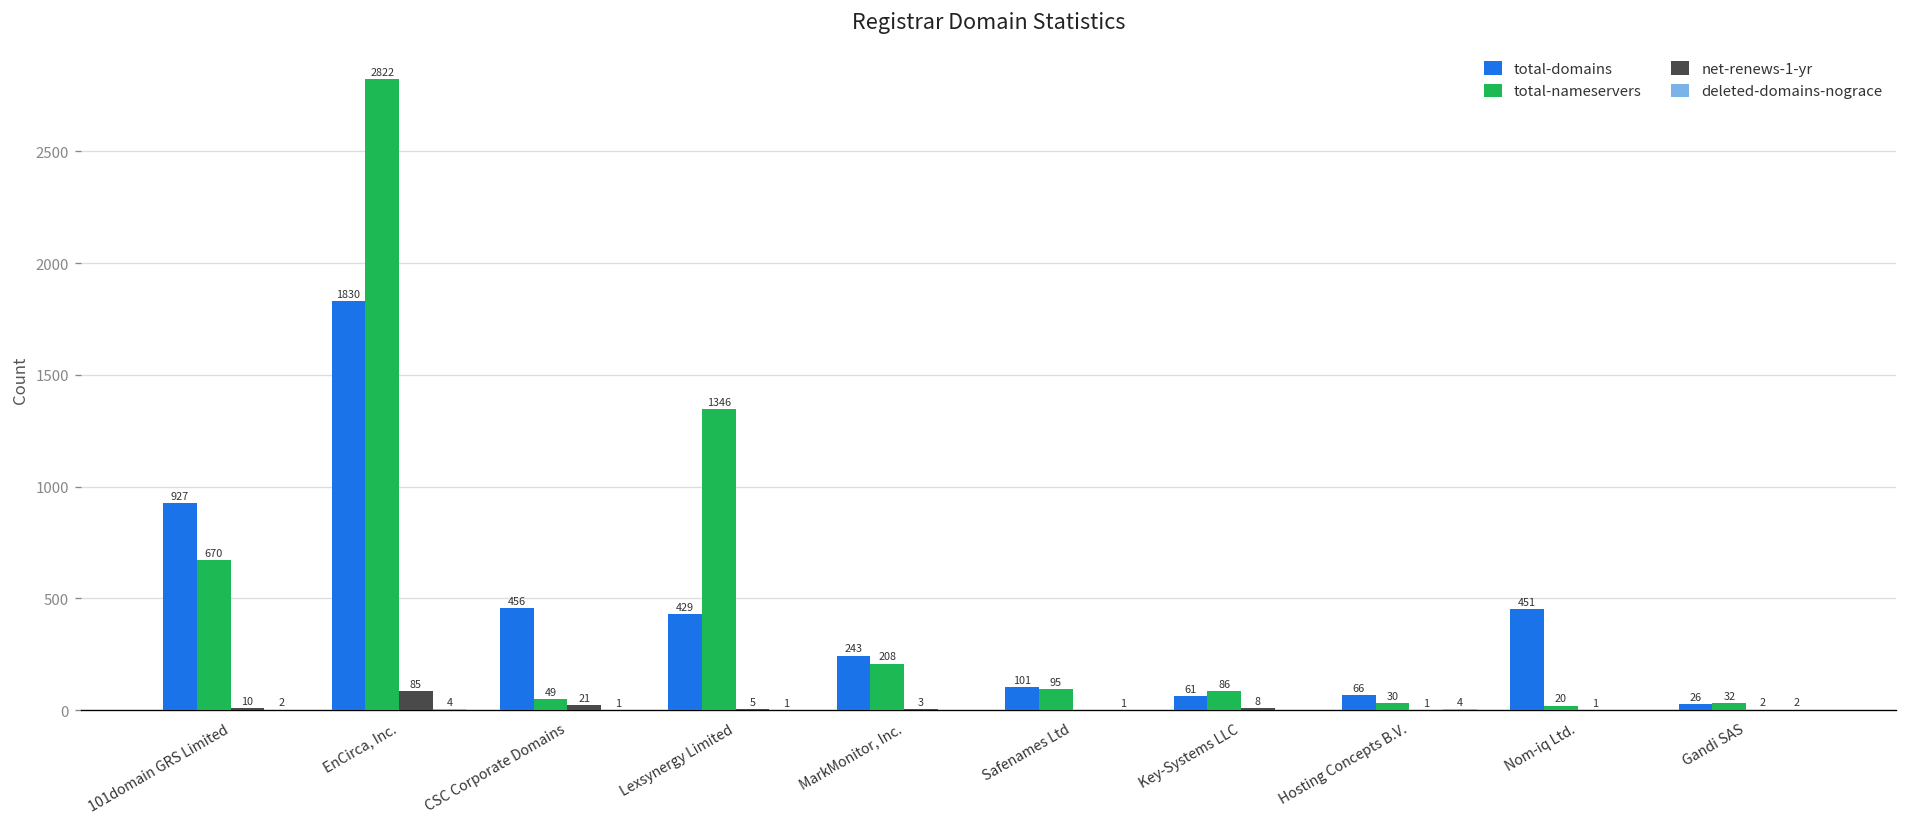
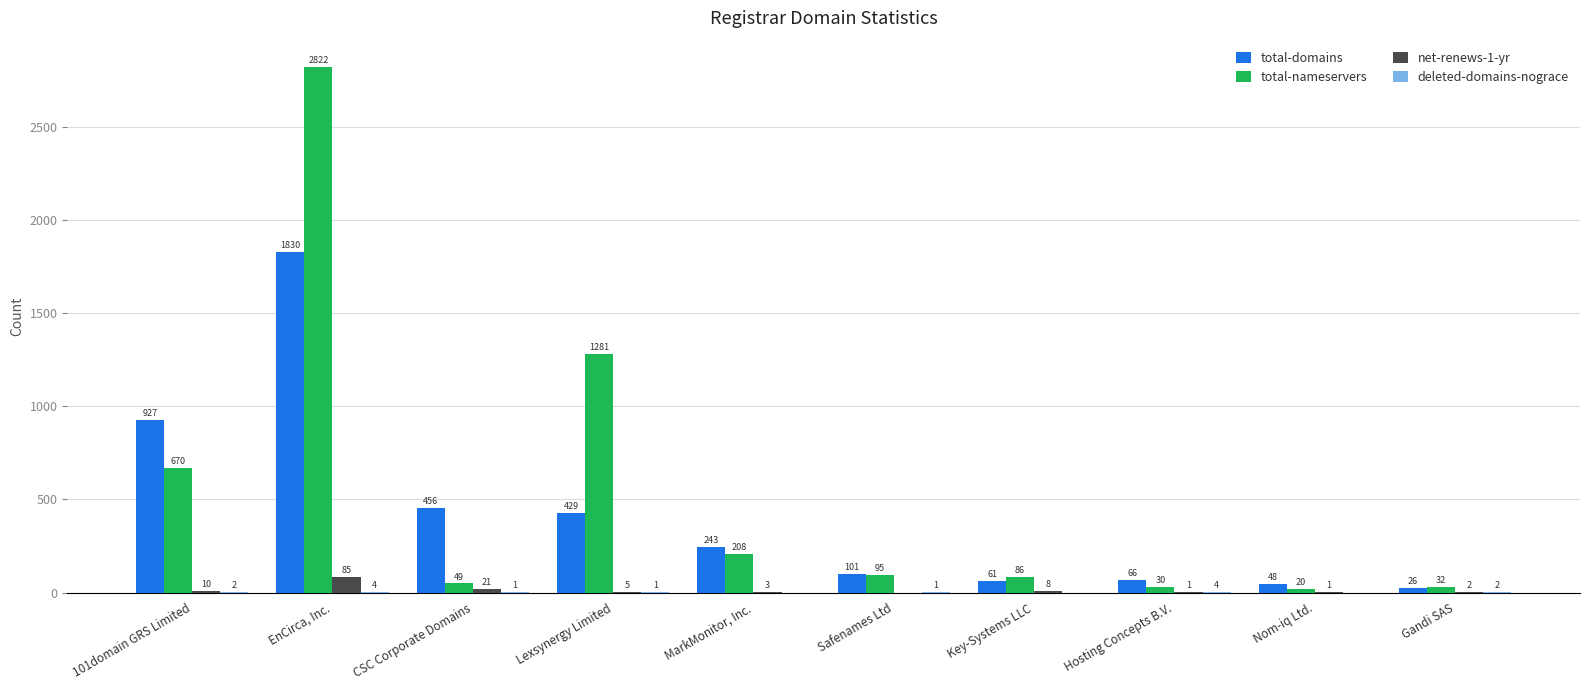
total-nameservers, Lexsynergy Limited: 1346 -> 1281
total-domains, Nom-iq Ltd.: 451 -> 48
